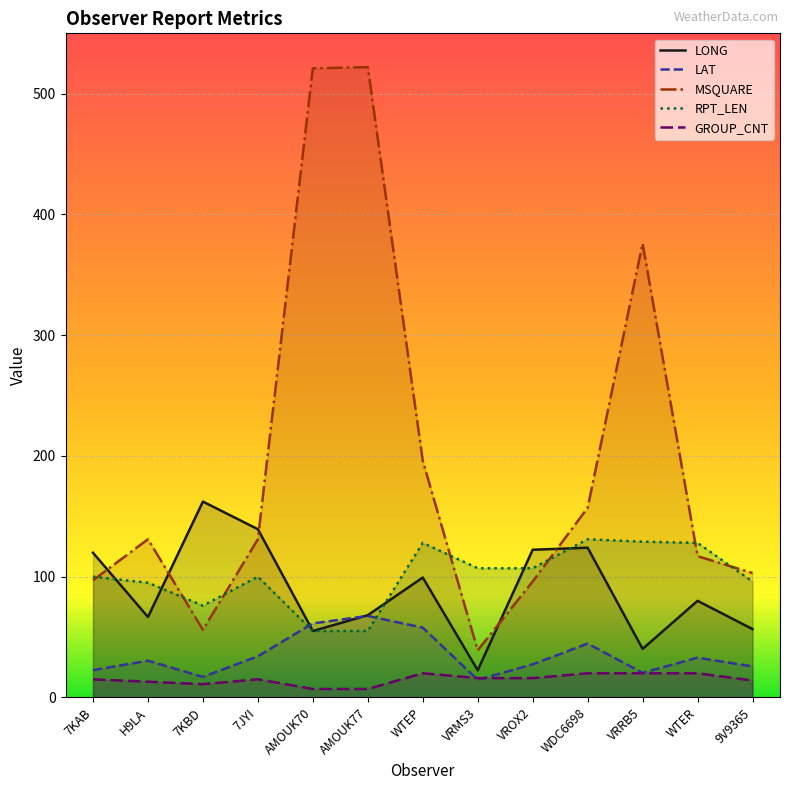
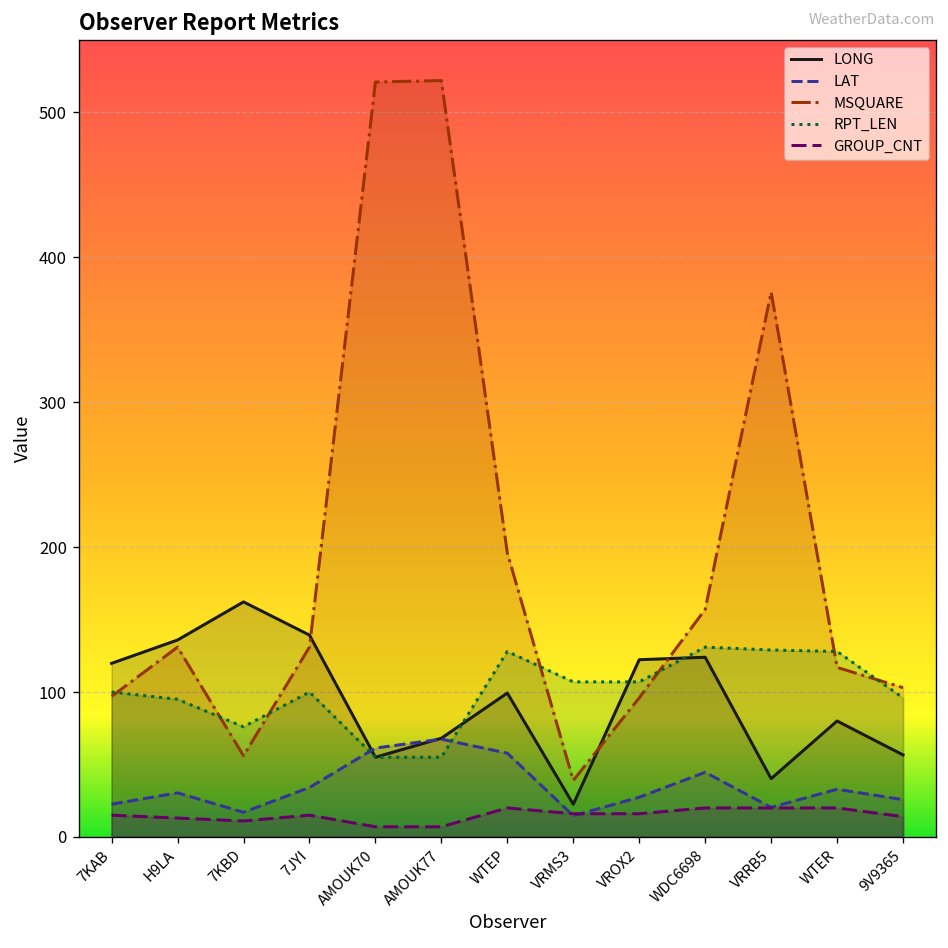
LONG, H9LA: 67 -> 136
